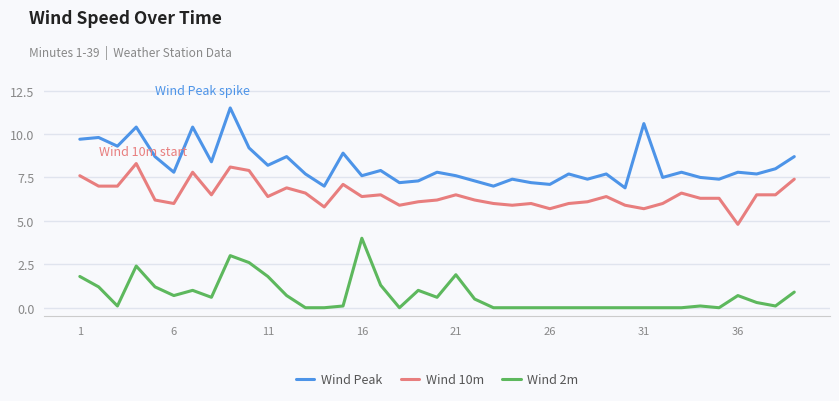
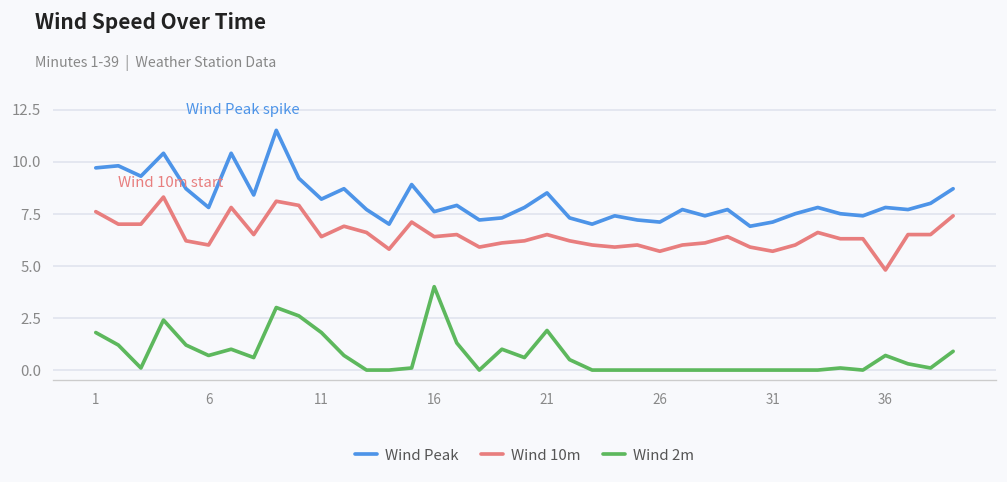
Wind Peak, 21: 7.6 -> 8.5
Wind Peak, 31: 10.6 -> 7.1
